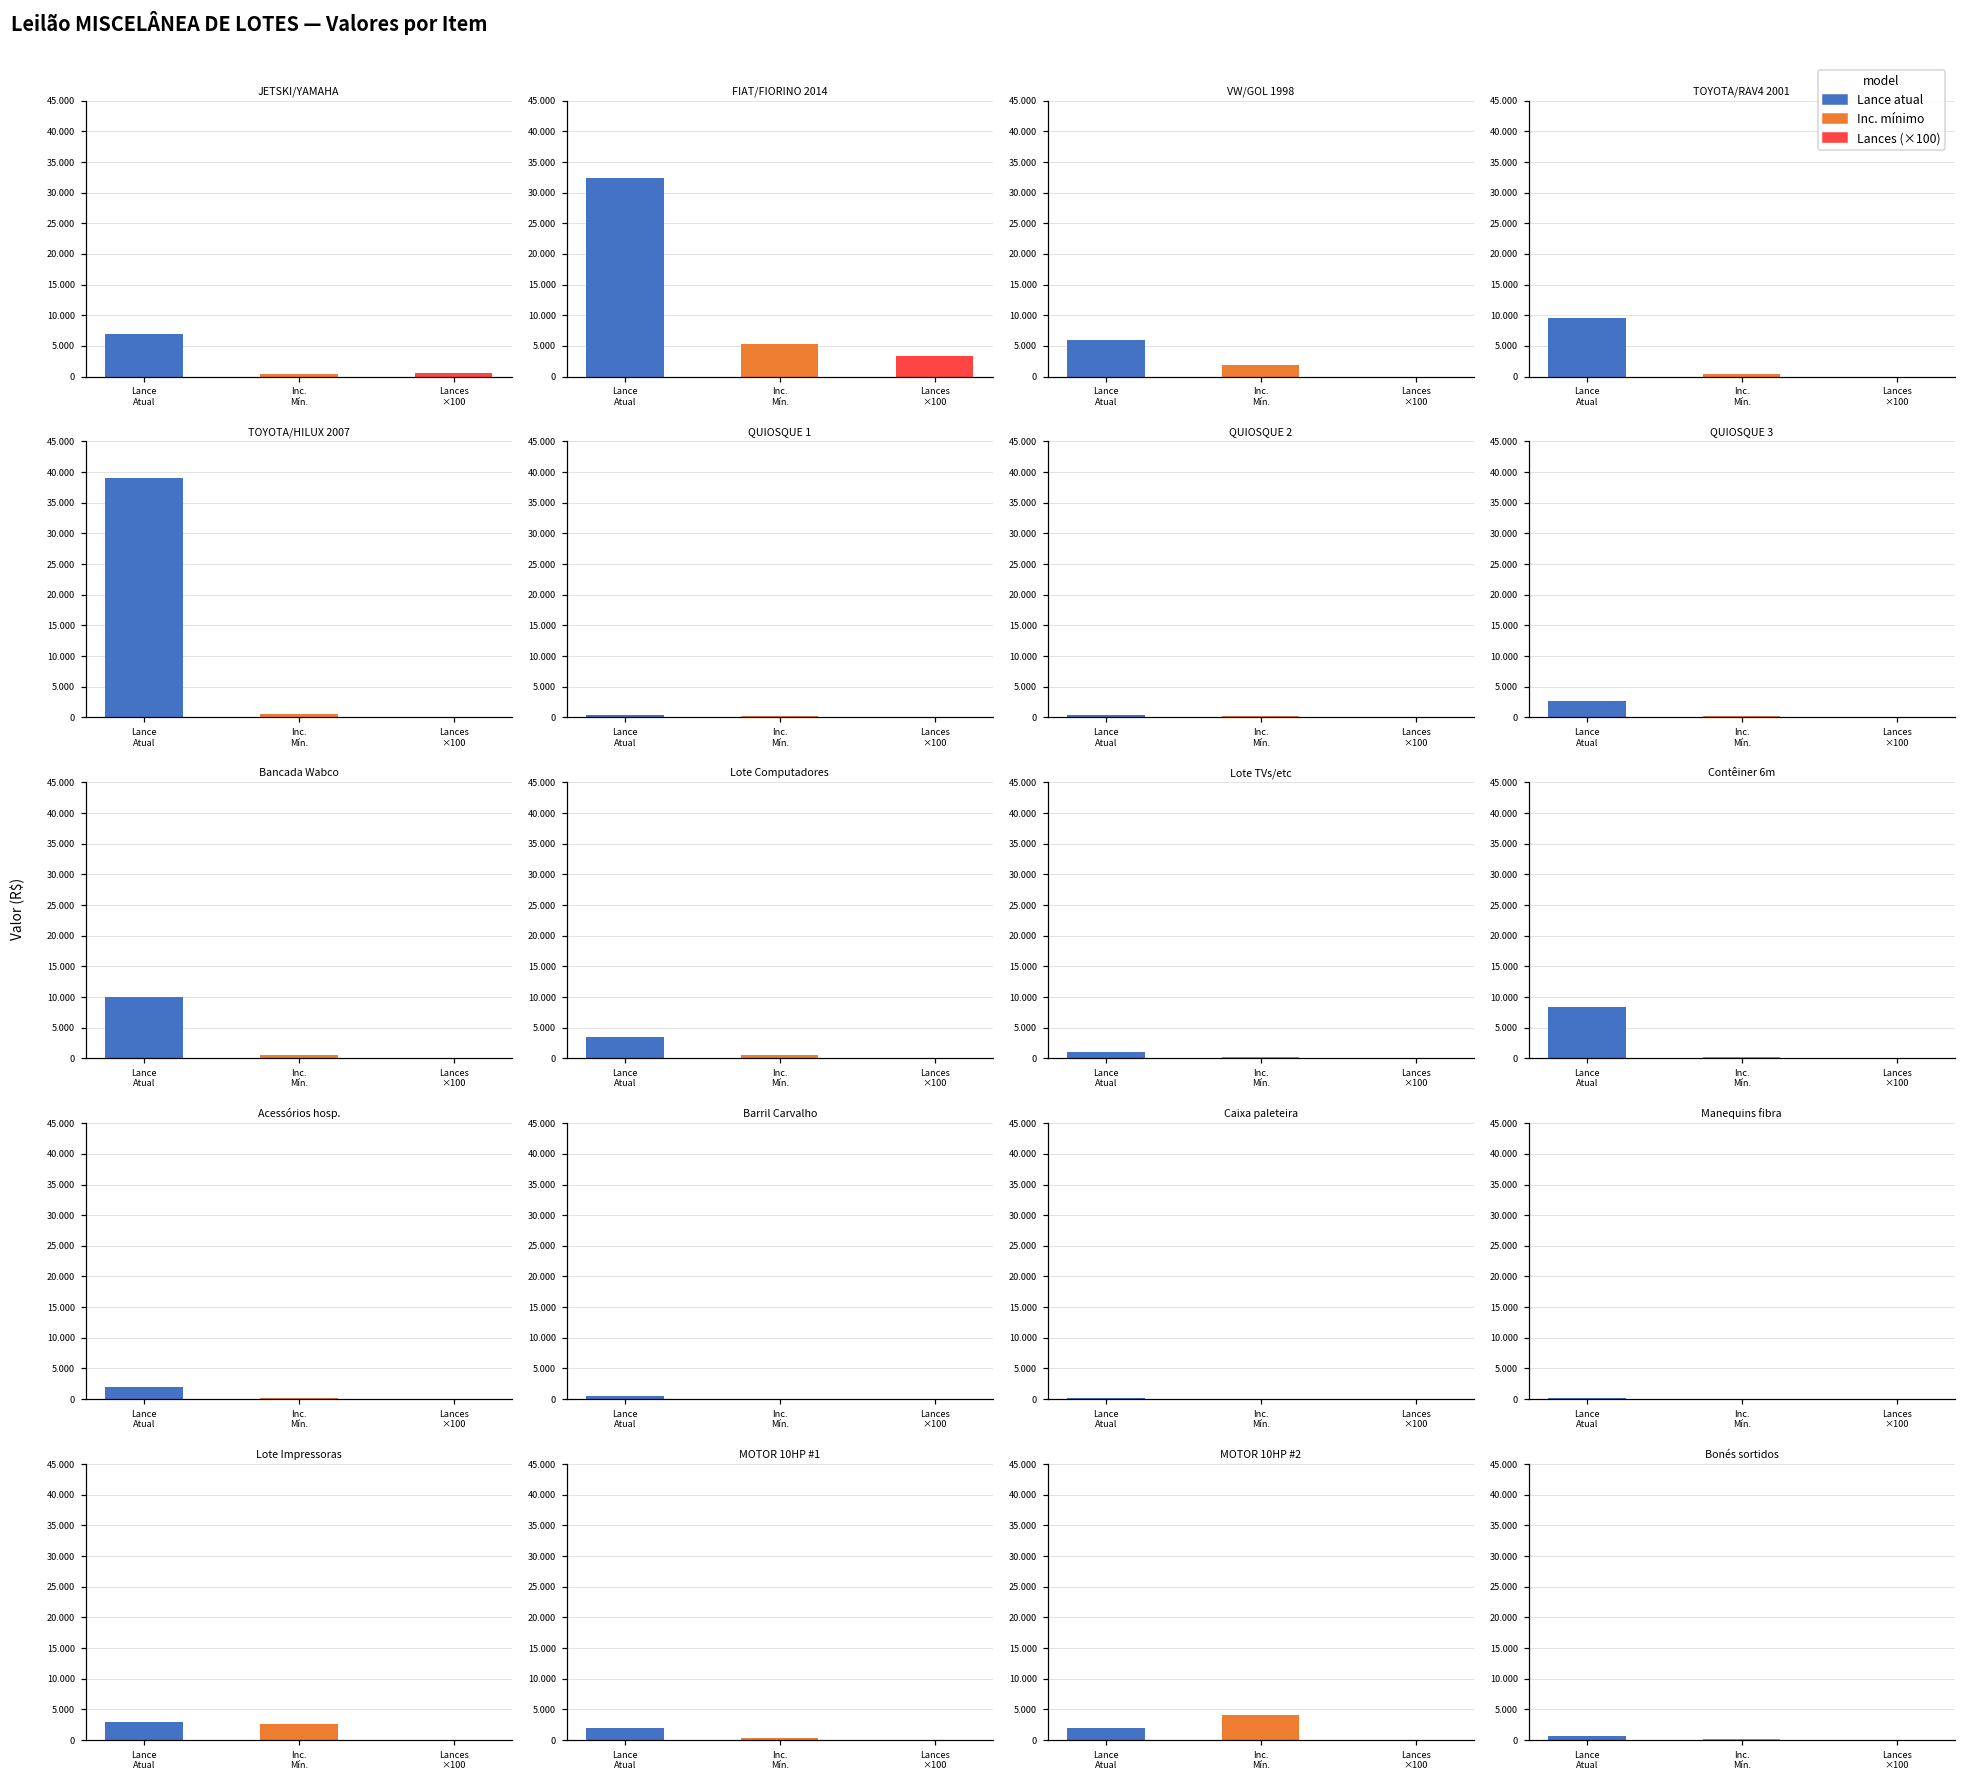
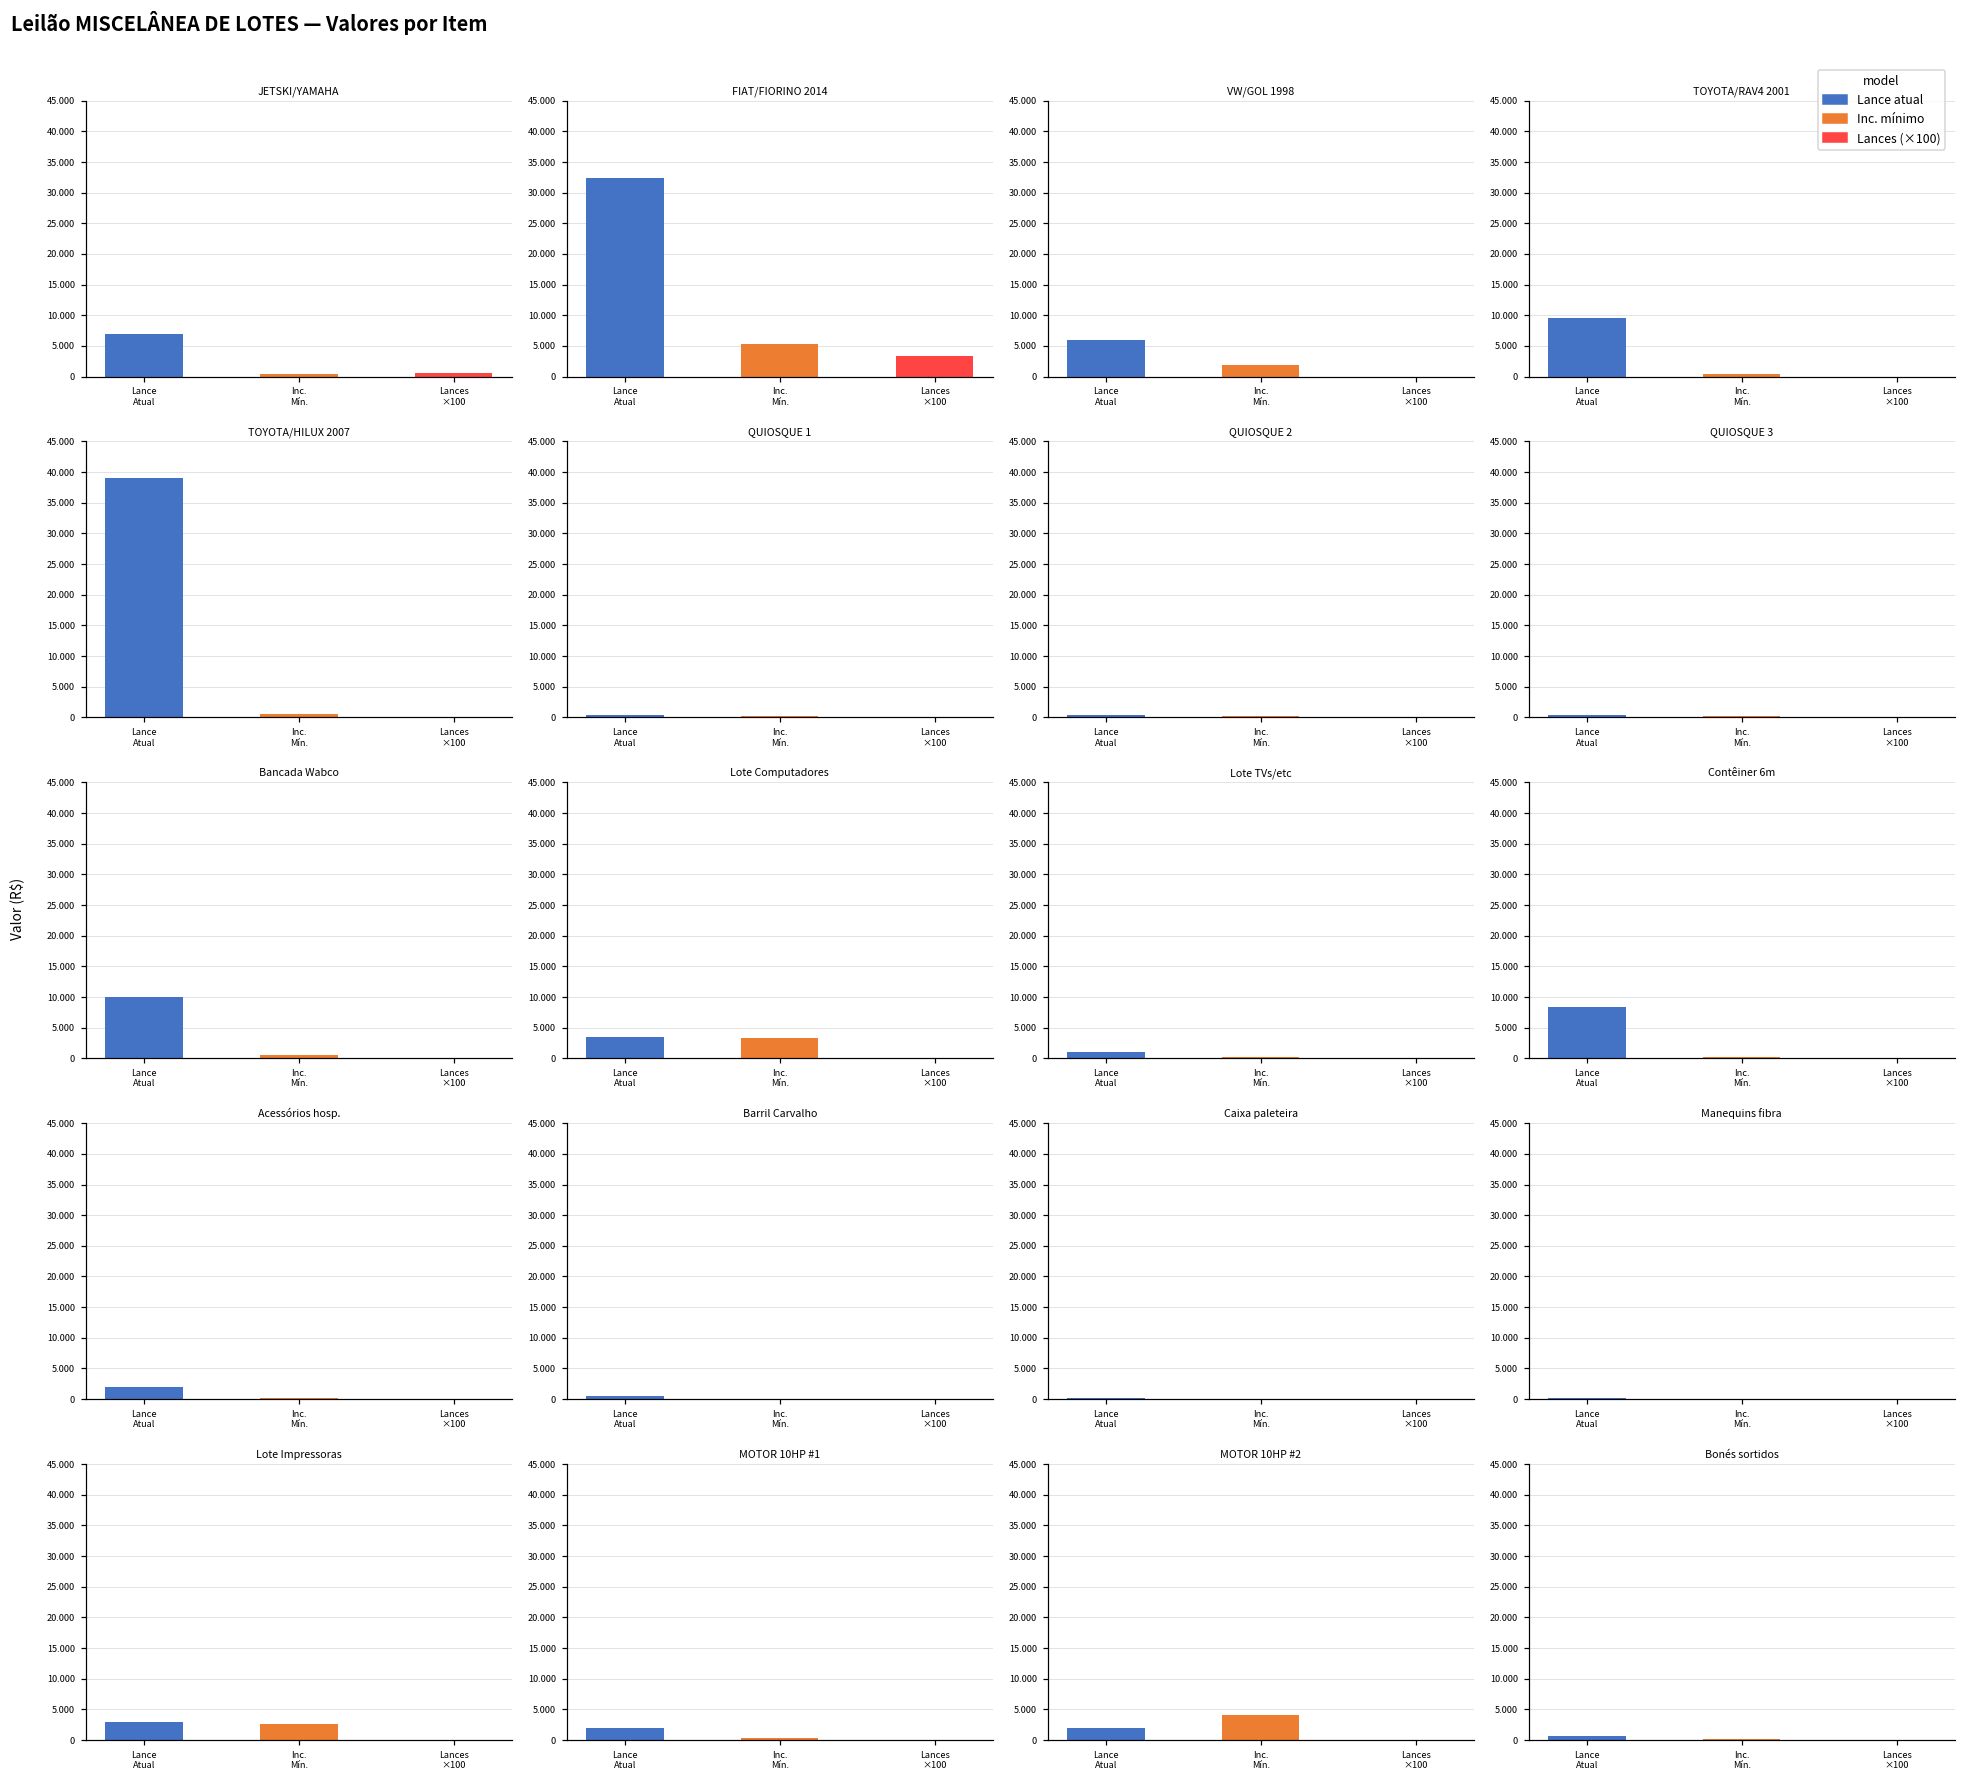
QUIOSQUE 3, Lance Atual: 3 -> 0
Lote Computadores, Inc. Mín.: 1 -> 3
